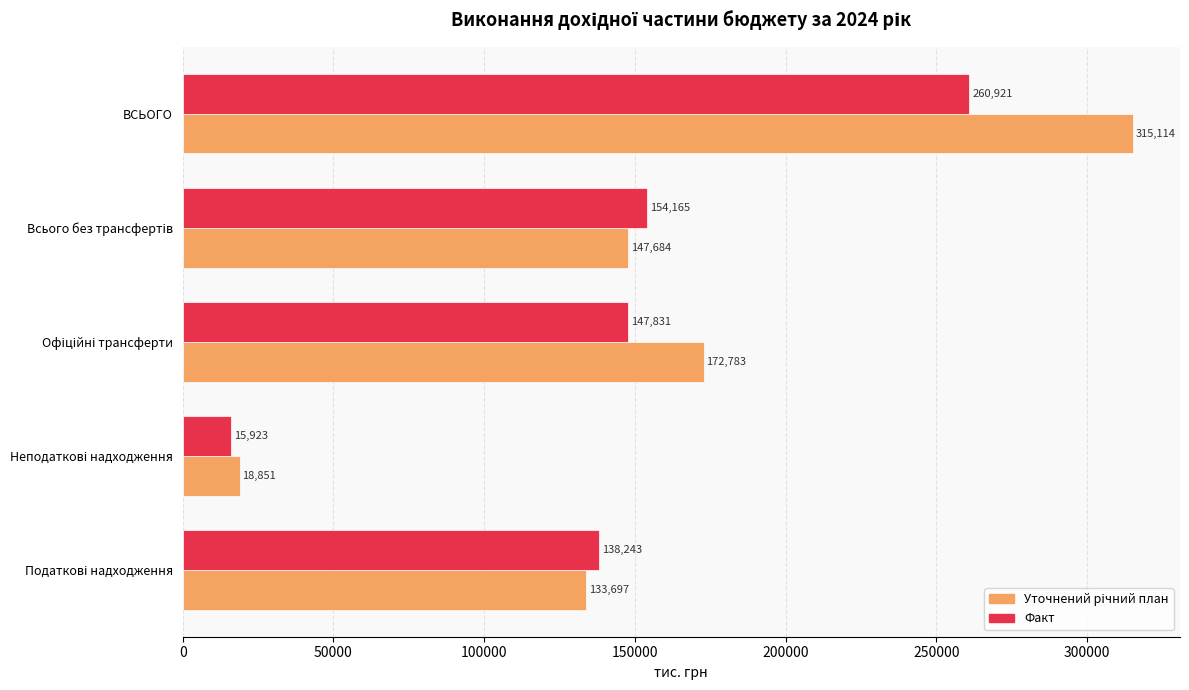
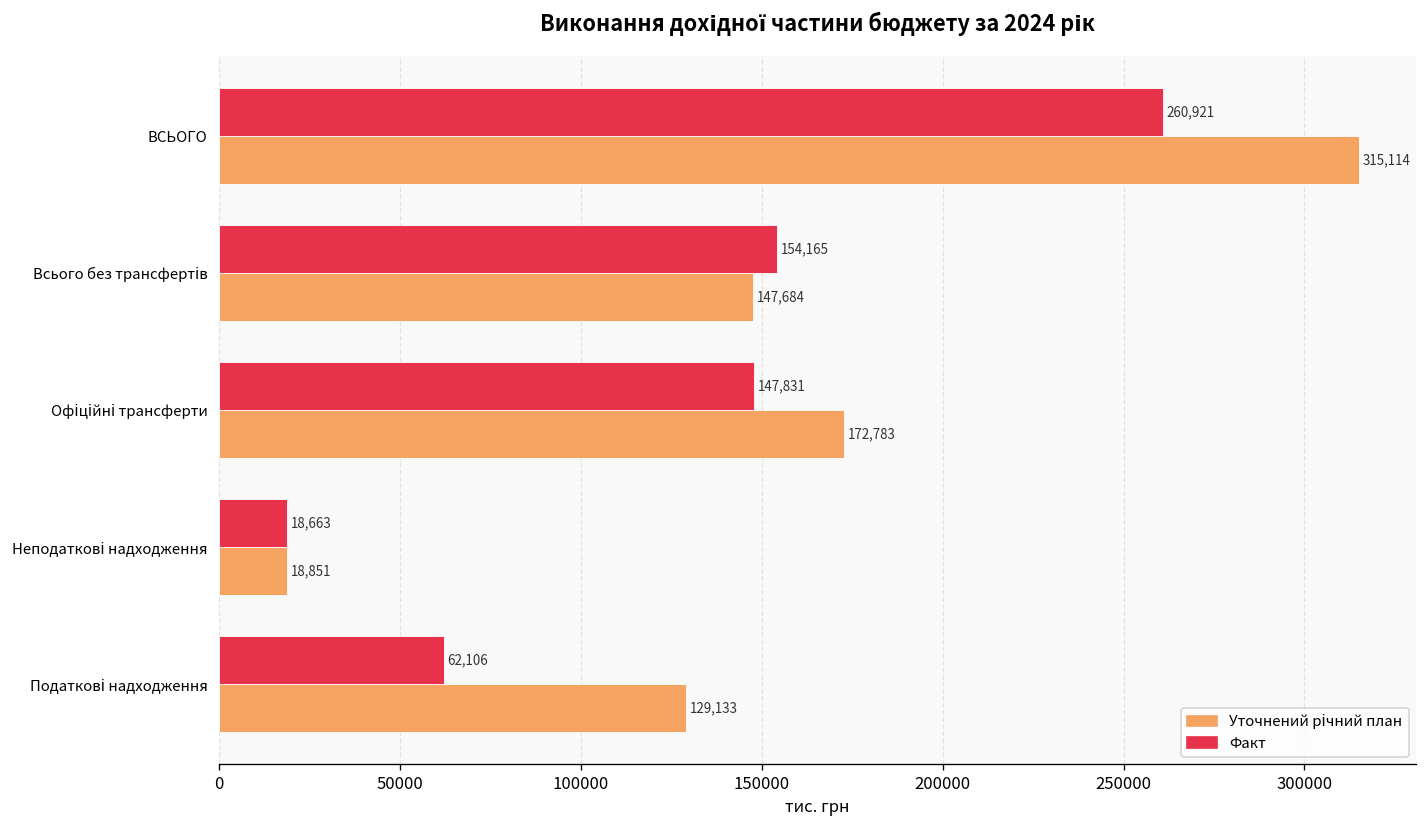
Факт, Неподаткові надходження: 15,923 -> 18,663
Факт, Податкові надходження: 138,243 -> 62,106
Уточнений річний план, Податкові надходження: 133,697 -> 129,133
